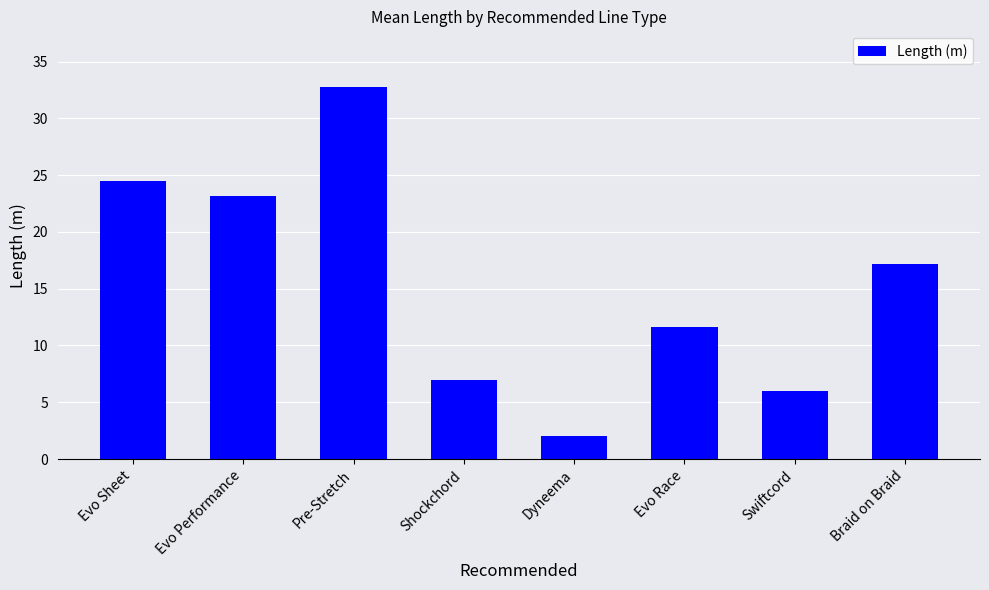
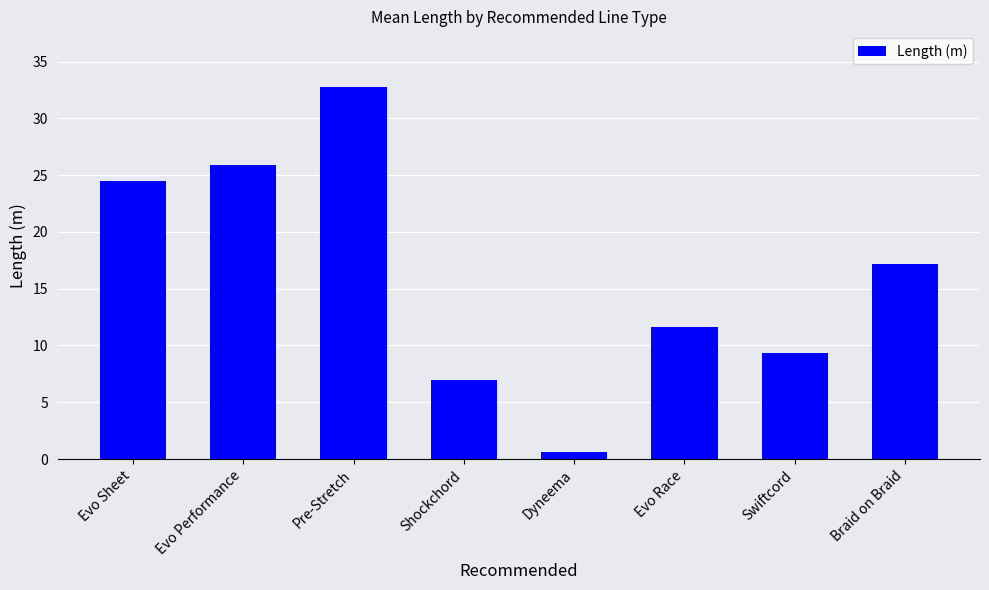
Evo Performance: 23.1 -> 25.9
Dyneema: 2.0 -> 0.7
Swiftcord: 6.0 -> 9.3
